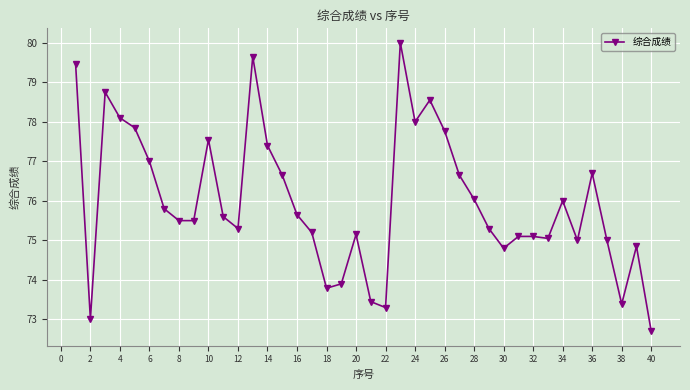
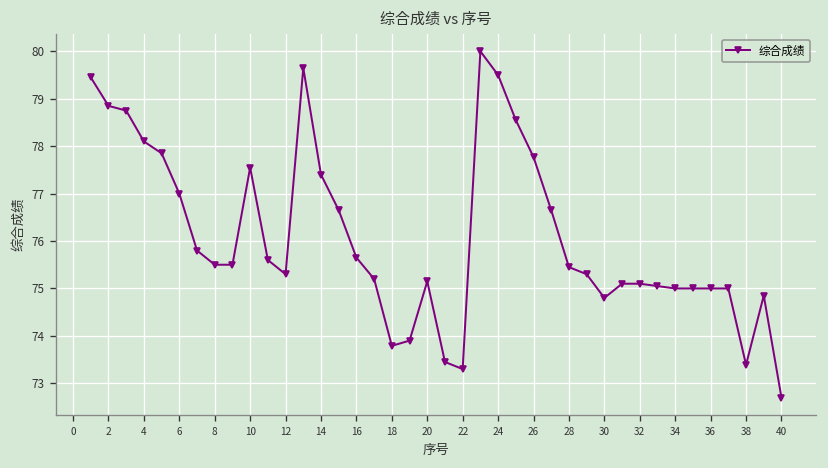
2: 73.0 -> 78.9
24: 78.0 -> 79.5
28: 76.0 -> 75.5
34: 76 -> 75
36: 76.7 -> 75.0
